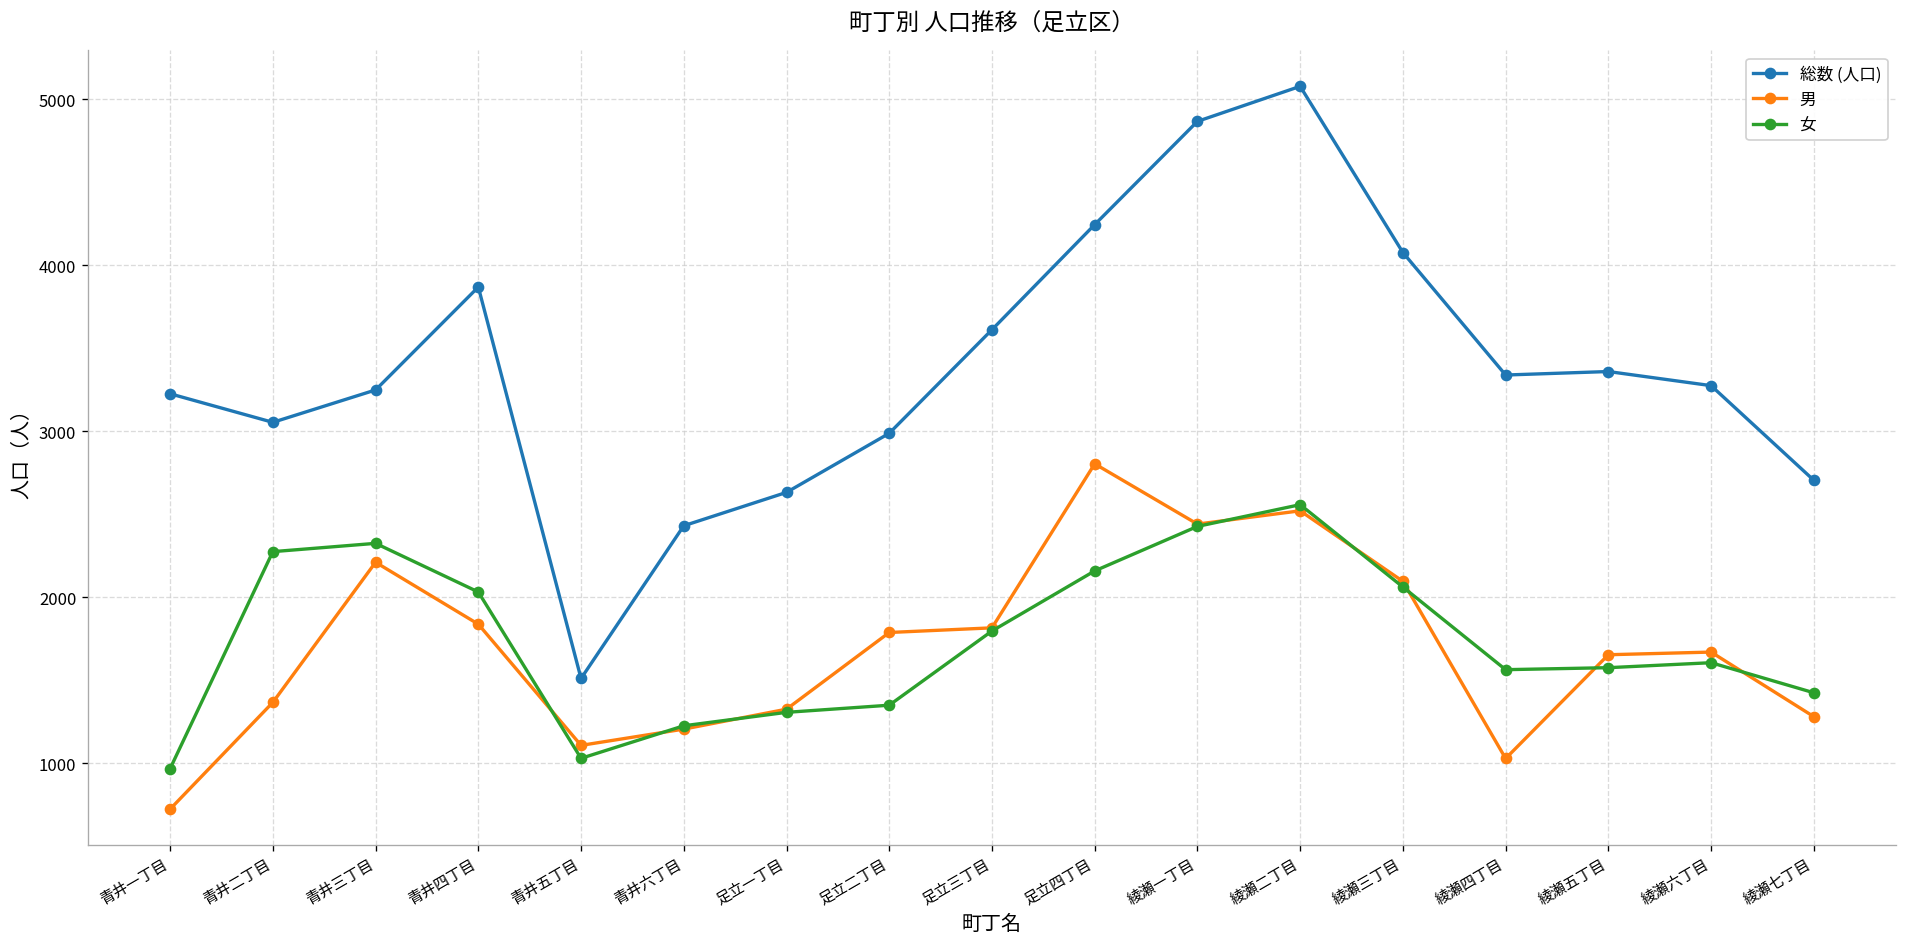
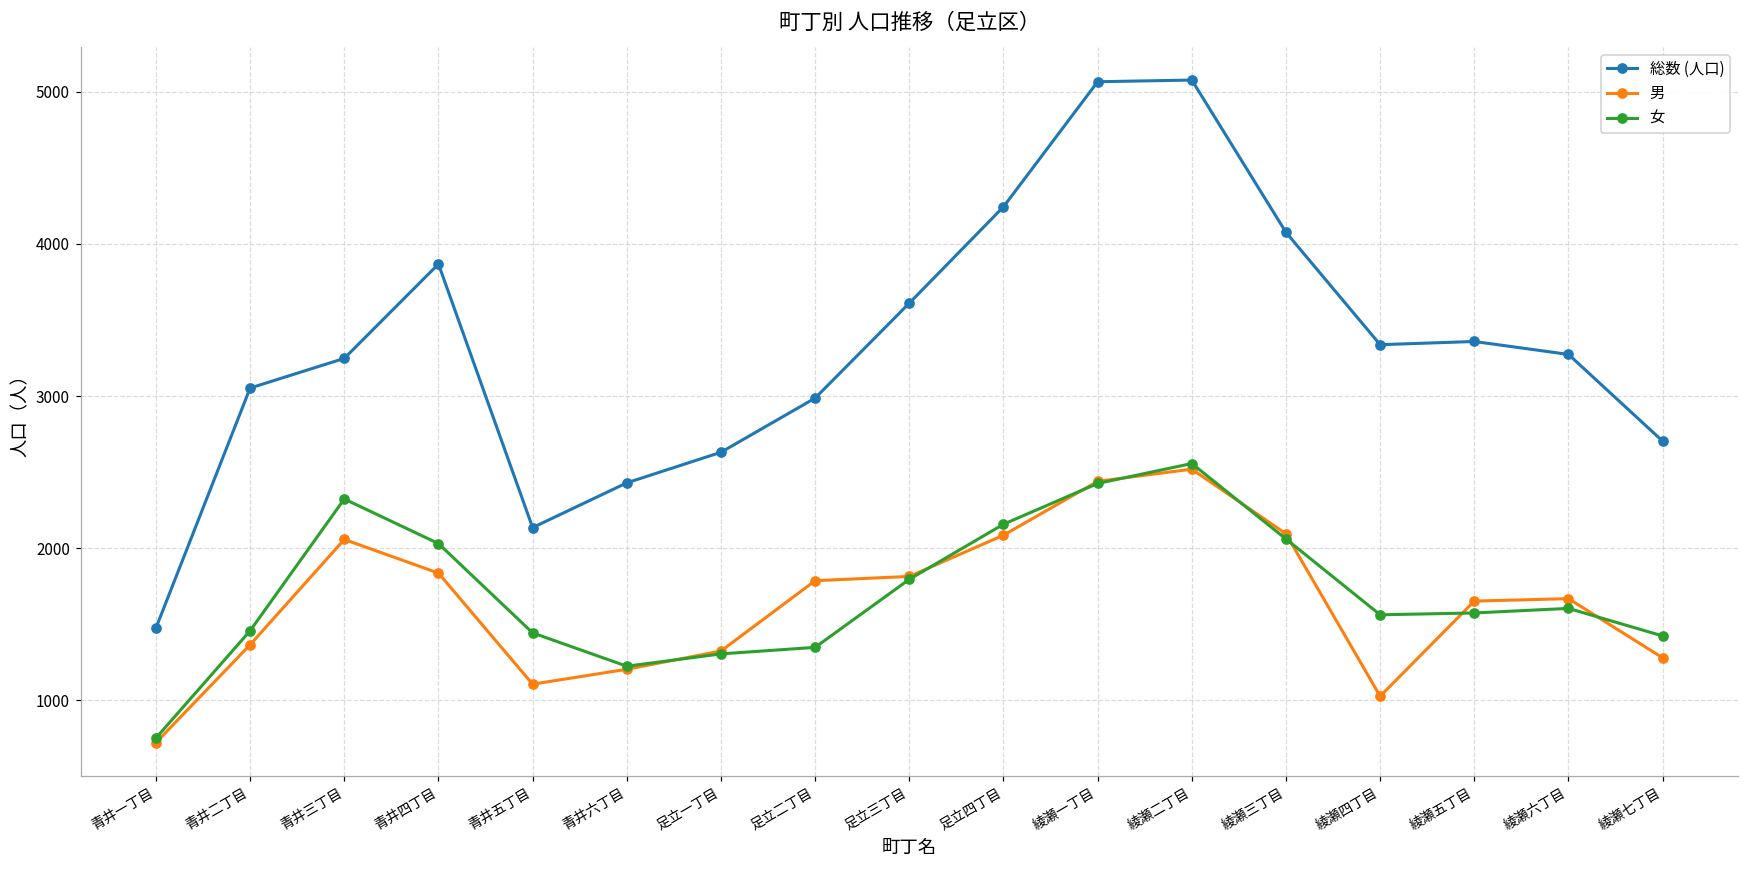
総数 (人口), 青井一丁目: 3230 -> 1480
女, 青井一丁目: 970 -> 750
女, 青井二丁目: 2270 -> 1460
男, 青井三丁目: 2210 -> 2060
総数 (人口), 青井五丁目: 1510 -> 2140
女, 青井五丁目: 1030 -> 1440
男, 足立四丁目: 2800 -> 2090
総数 (人口), 綾瀬一丁目: 4870 -> 5070
